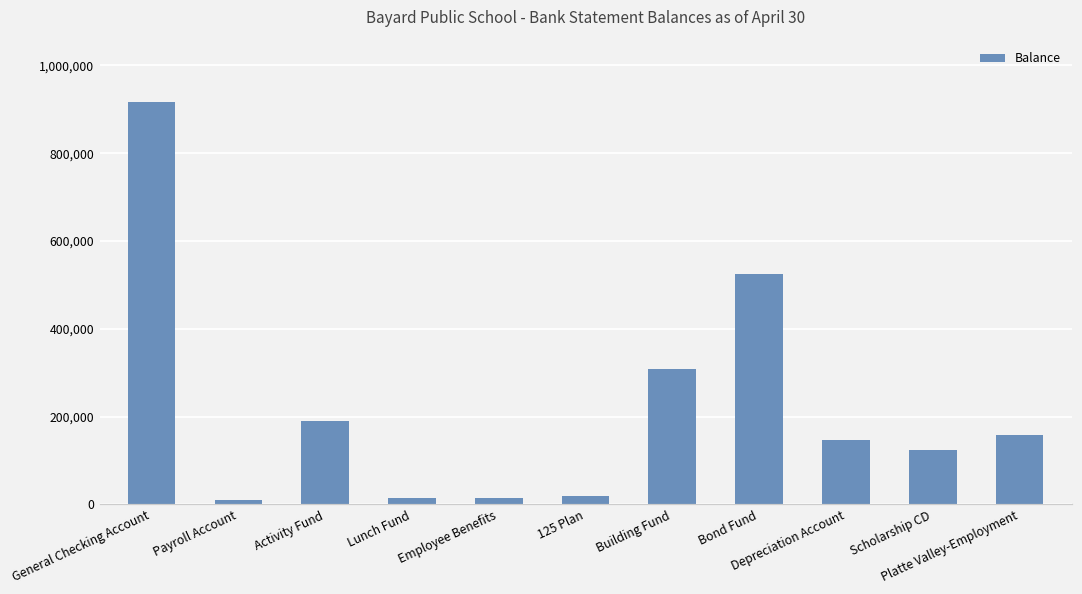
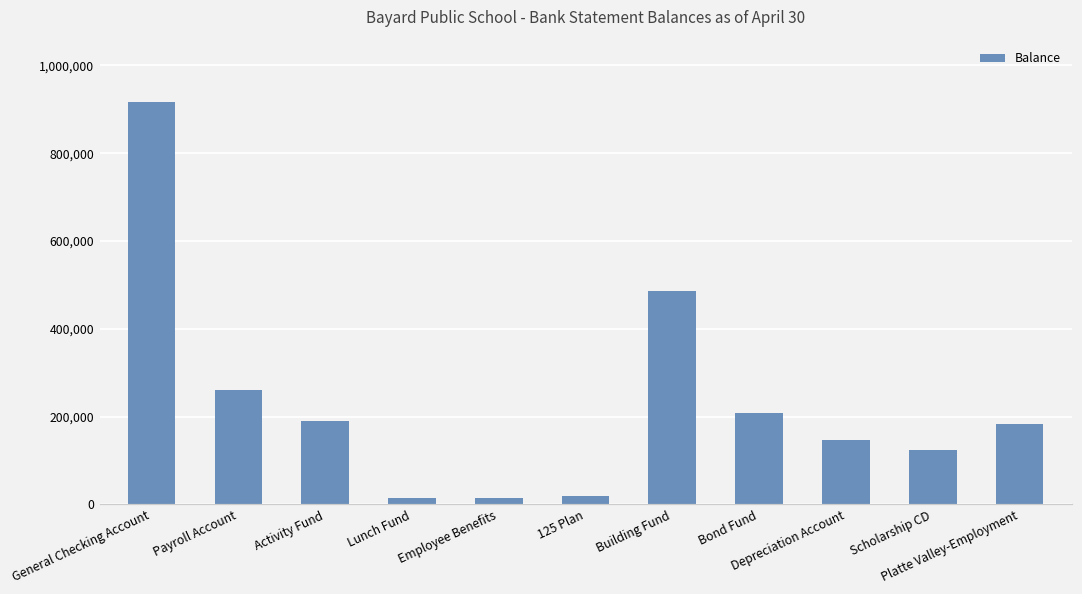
Payroll Account: 10,000 -> 260,000
Building Fund: 310,000 -> 490,000
Bond Fund: 520,000 -> 210,000
Platte Valley-Employment: 160,000 -> 180,000
